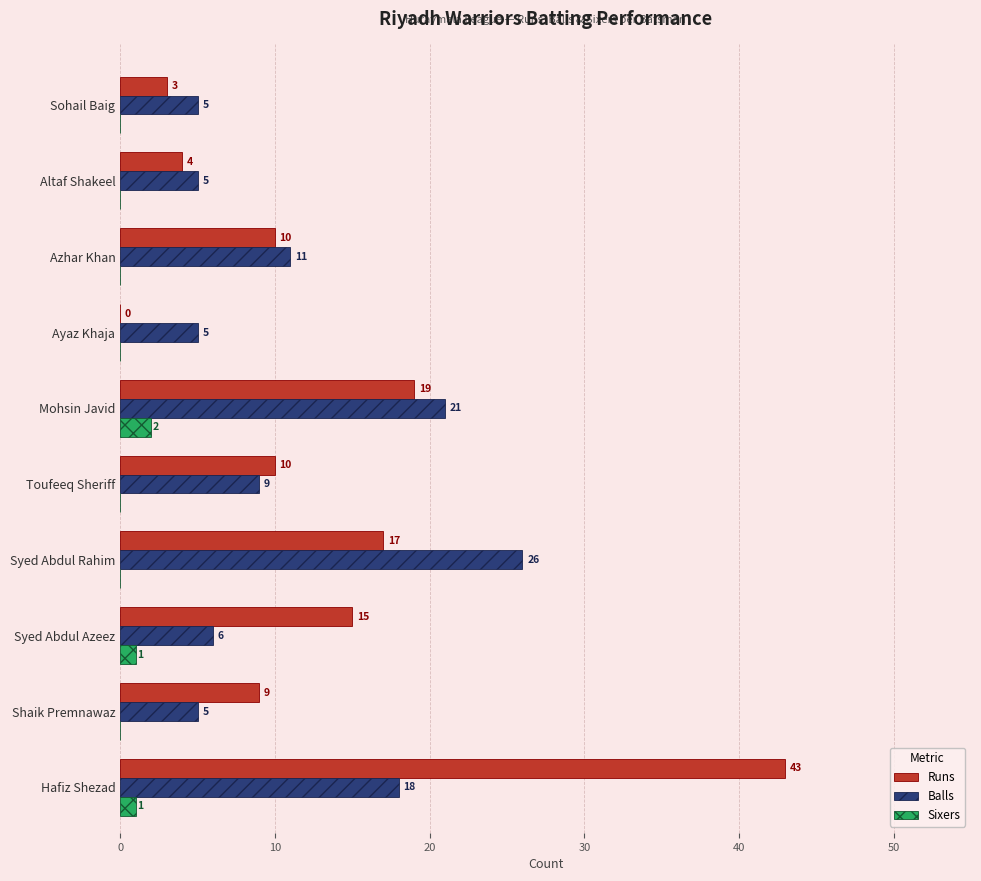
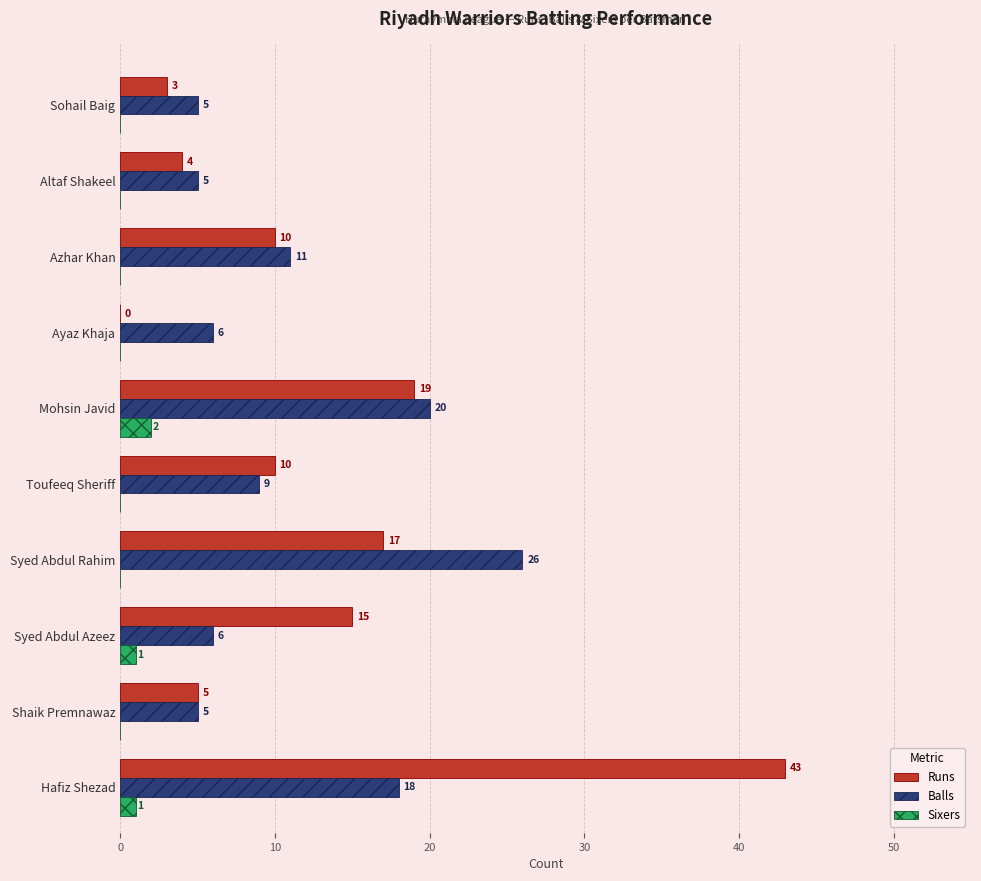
Balls, Ayaz Khaja: 5 -> 6
Balls, Mohsin Javid: 21 -> 20
Runs, Shaik Premnawaz: 9 -> 5
